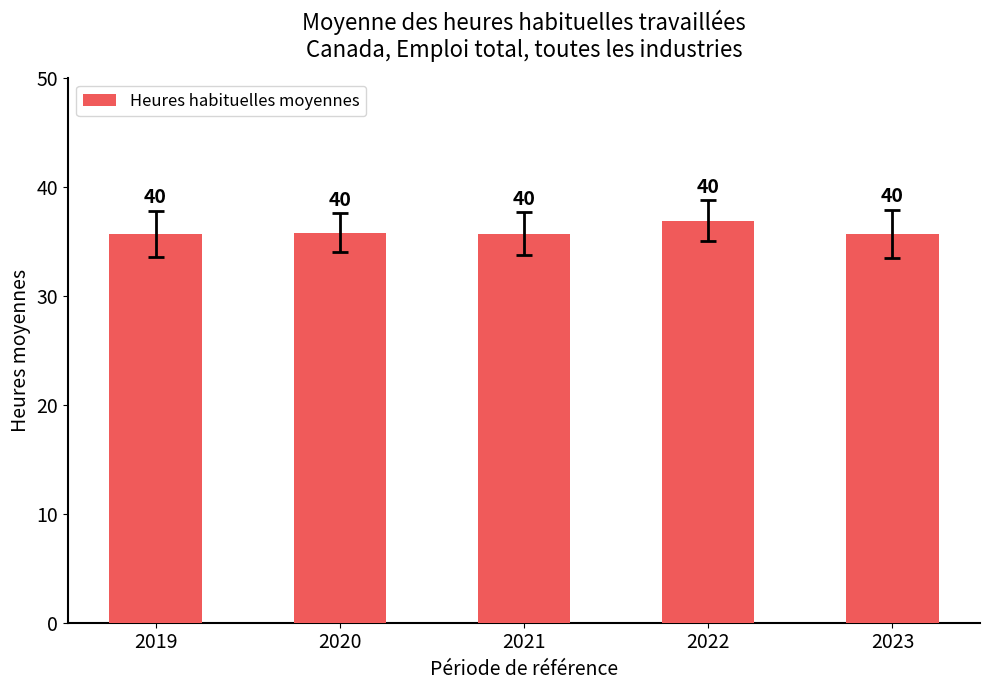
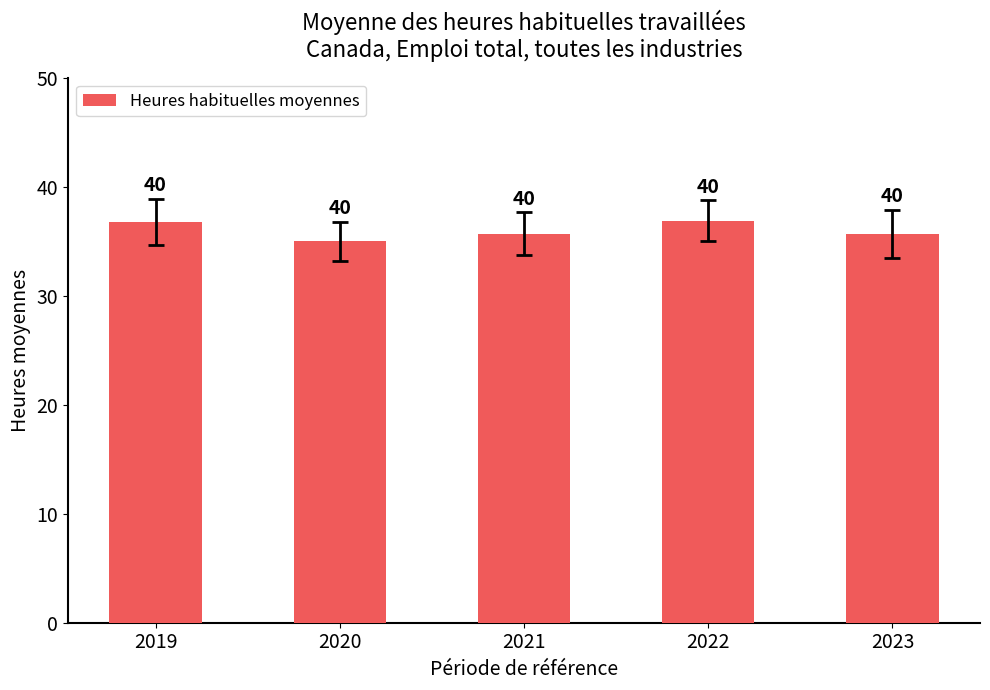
Heures habituelles moyennes, 2019: 35.7 -> 36.8
Heures habituelles moyennes, 2020: 35.8 -> 35.0
